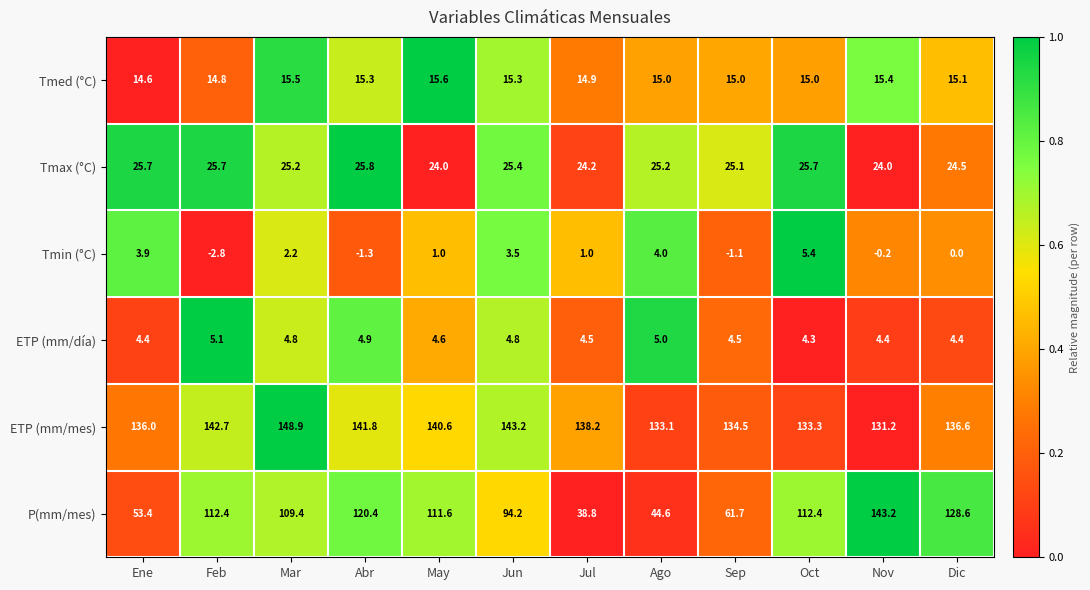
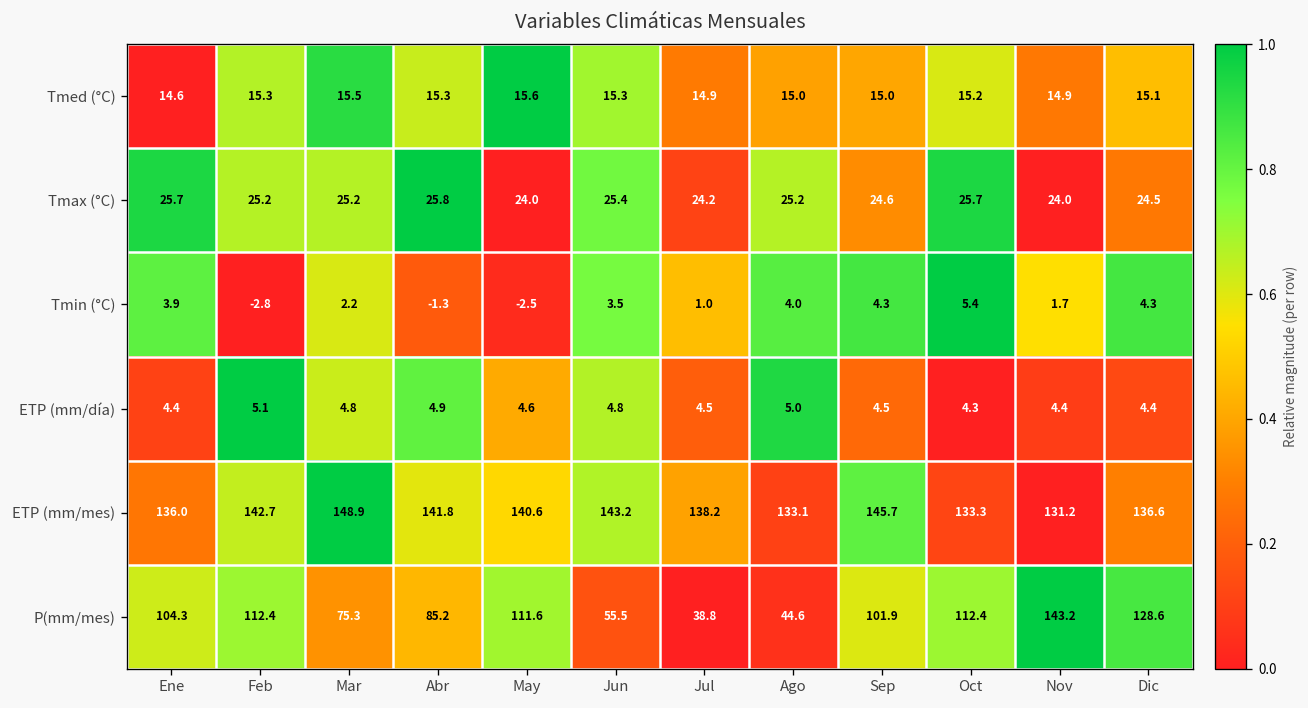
Tmed (°C), Feb: 14.8 -> 15.3
Tmed (°C), Oct: 15.0 -> 15.2
Tmed (°C), Nov: 15.4 -> 14.9
Tmax (°C), Feb: 25.7 -> 25.2
Tmax (°C), Sep: 25.1 -> 24.6
Tmin (°C), May: 1.0 -> -2.5
Tmin (°C), Sep: -1.1 -> 4.3
Tmin (°C), Nov: -0.2 -> 1.7
Tmin (°C), Dic: 0.0 -> 4.3
ETP (mm/mes), Sep: 134.5 -> 145.7
P(mm/mes), Ene: 53.4 -> 104.3
P(mm/mes), Mar: 109.4 -> 75.3
P(mm/mes), Abr: 120.4 -> 85.2
P(mm/mes), Jun: 94.2 -> 55.5
P(mm/mes), Sep: 61.7 -> 101.9
